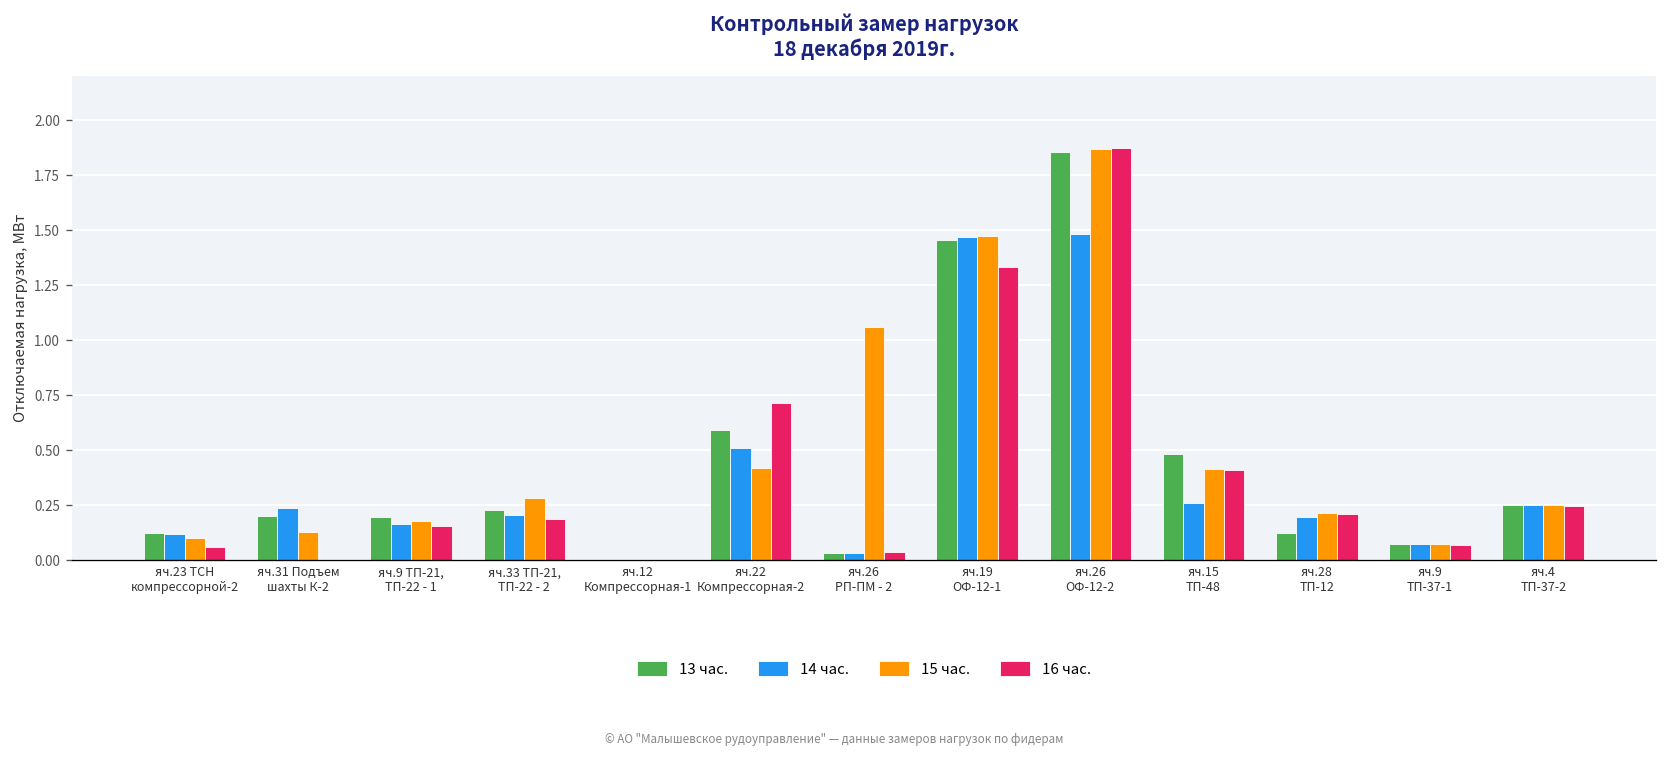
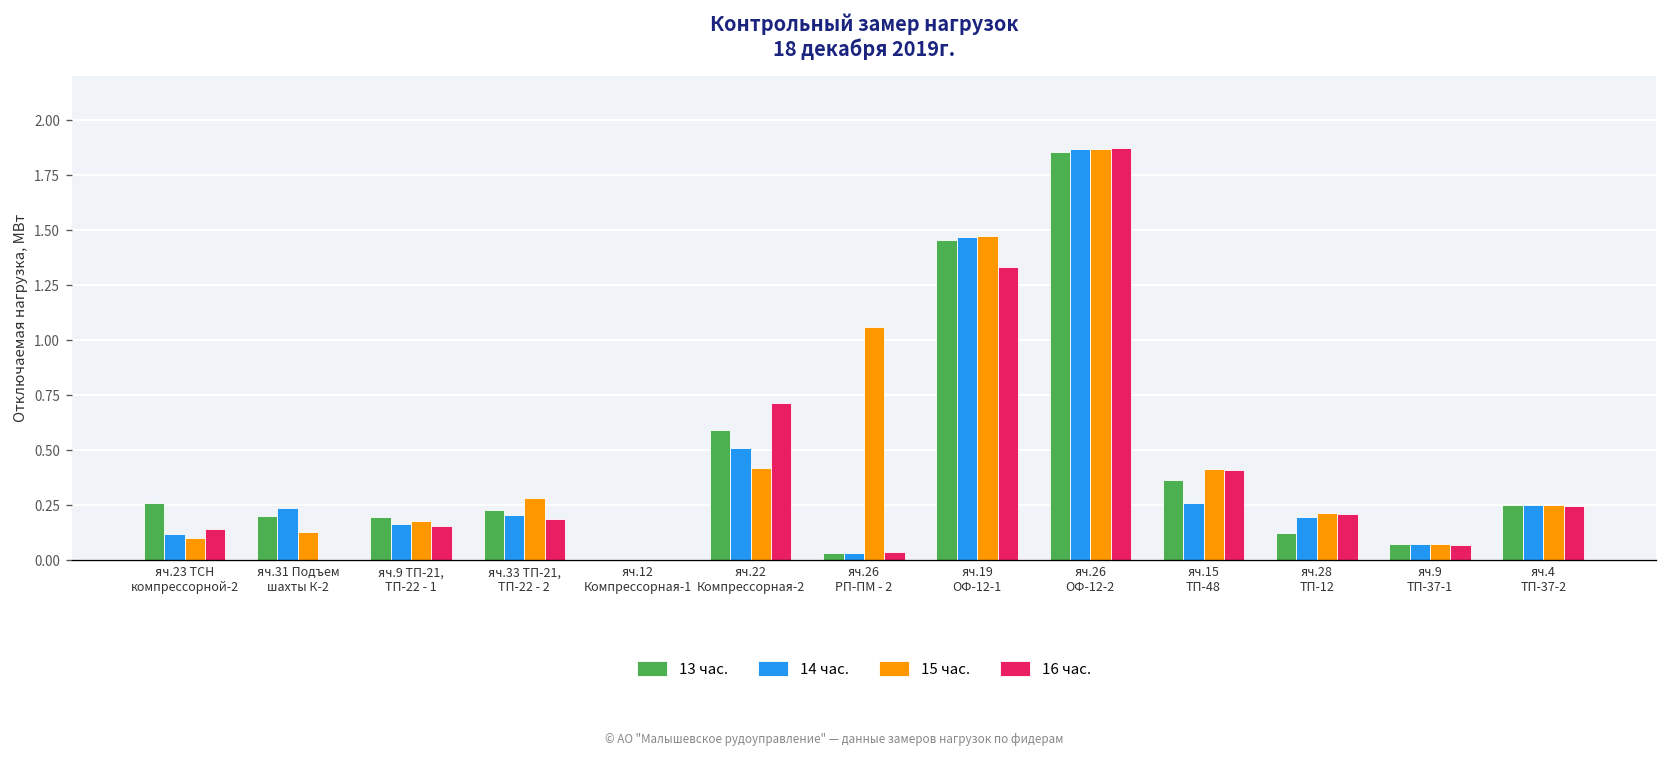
13 час., яч.23 ТСН компрессорной-2: 0.12 -> 0.26
16 час., яч.23 ТСН компрессорной-2: 0.06 -> 0.14
14 час., яч.26 ОФ-12-2: 1.48 -> 1.87
13 час., яч.15 ТП-48: 0.48 -> 0.36
